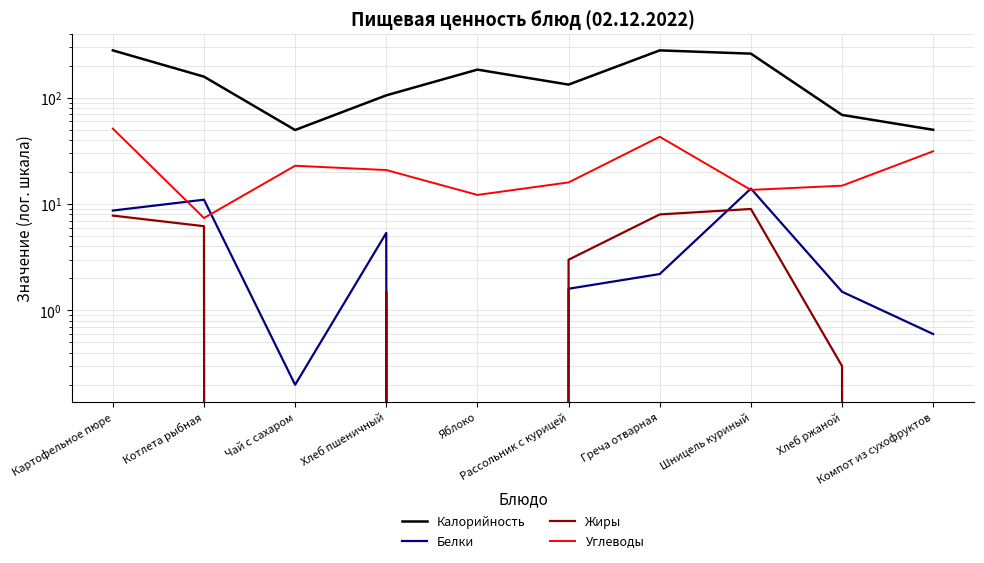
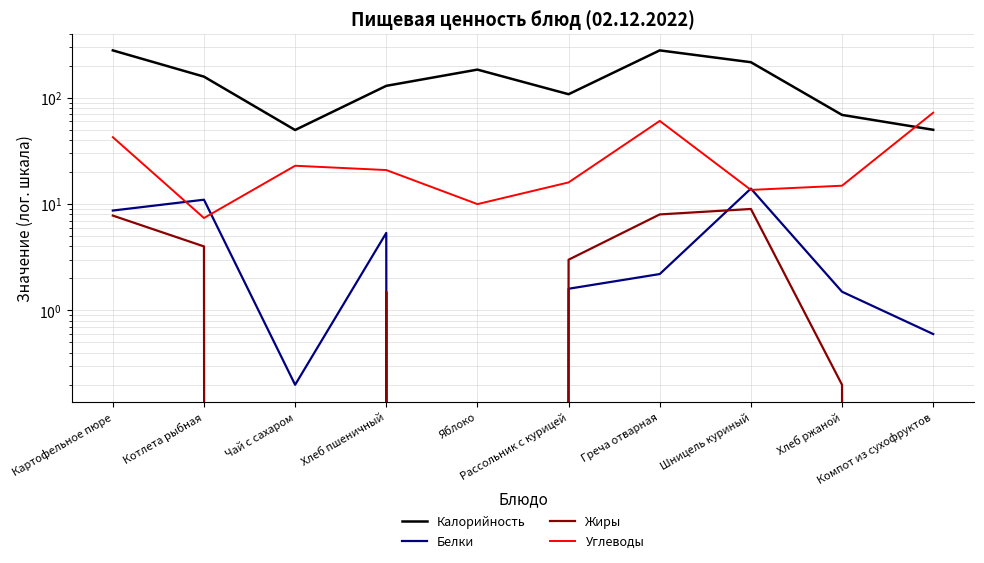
Углеводы, Картофельное пюре: 50 -> 43
Жиры, Котлета рыбная: 6 -> 4.0
Калорийность, Хлеб пшеничный: 110 -> 130
Углеводы, Яблоко: 12 -> 10
Калорийность, Рассольник с курицей: 130 -> 110
Углеводы, Греча отварная: 43 -> 60
Калорийность, Шницель куриный: 260 -> 220
Жиры, Хлеб ржаной: 0.3 -> 0.2
Углеводы, Компот из сухофруктов: 31 -> 70
